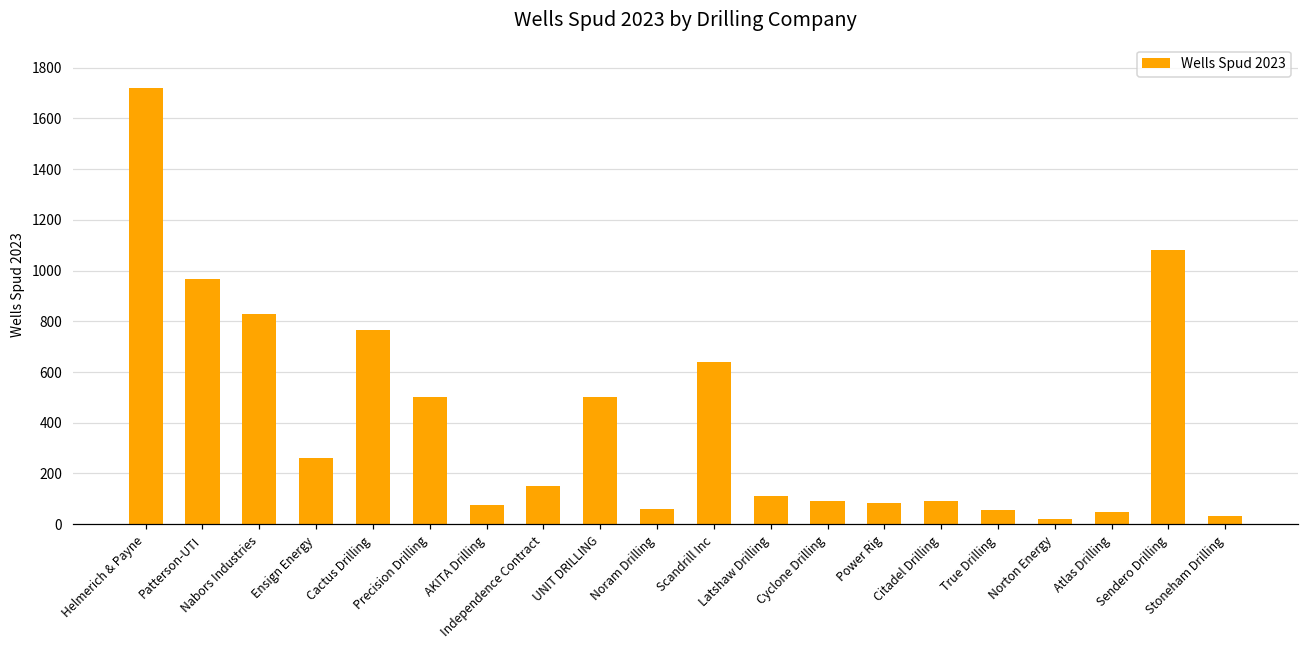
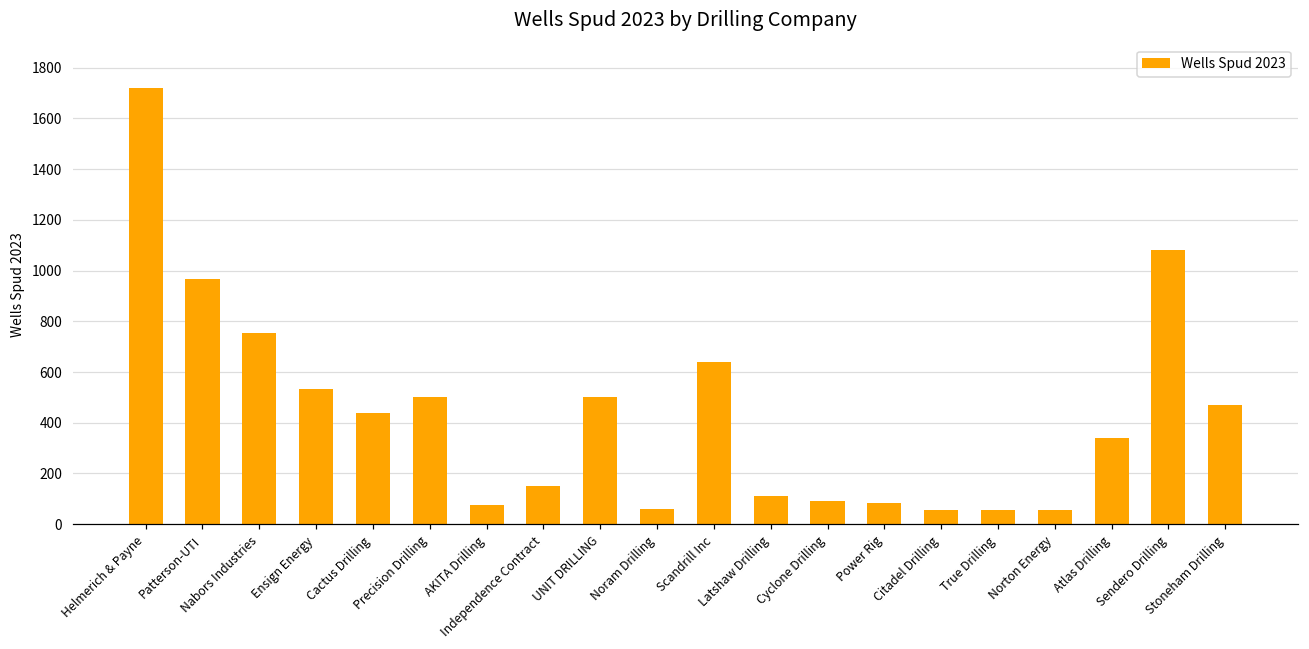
Nabors Industries: 830 -> 750
Ensign Energy: 260 -> 540
Cactus Drilling: 770 -> 440
Citadel Drilling: 90 -> 60
Norton Energy: 20 -> 60
Atlas Drilling: 50 -> 340
Stoneham Drilling: 30 -> 470
